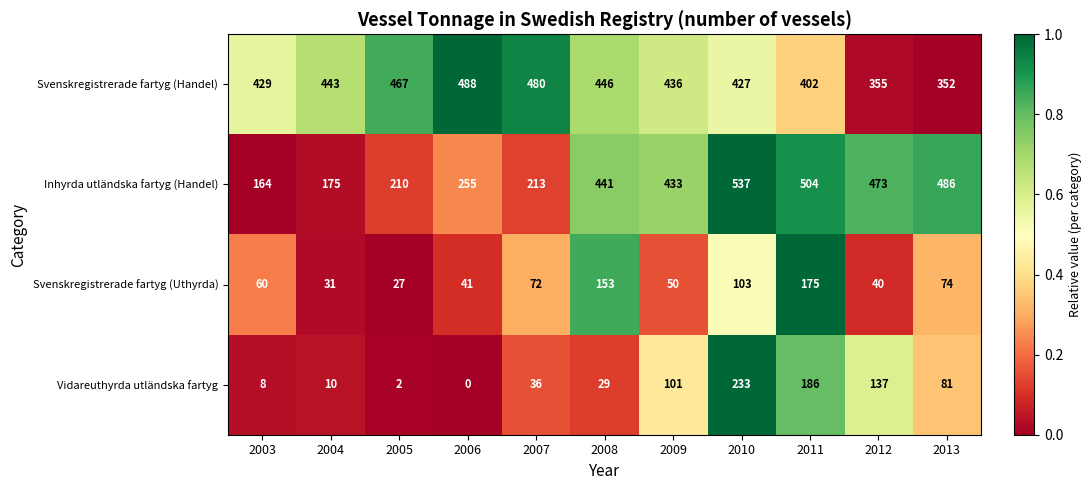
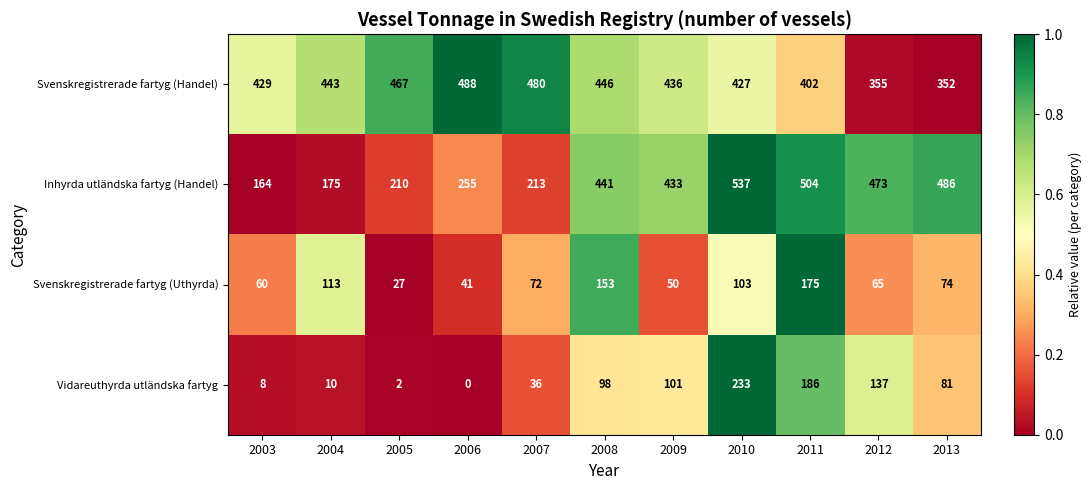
Svenskregistrerade fartyg (Uthyrda), 2004: 31 -> 113
Svenskregistrerade fartyg (Uthyrda), 2012: 40 -> 65
Vidareuthyrda utländska fartyg, 2008: 29 -> 98
